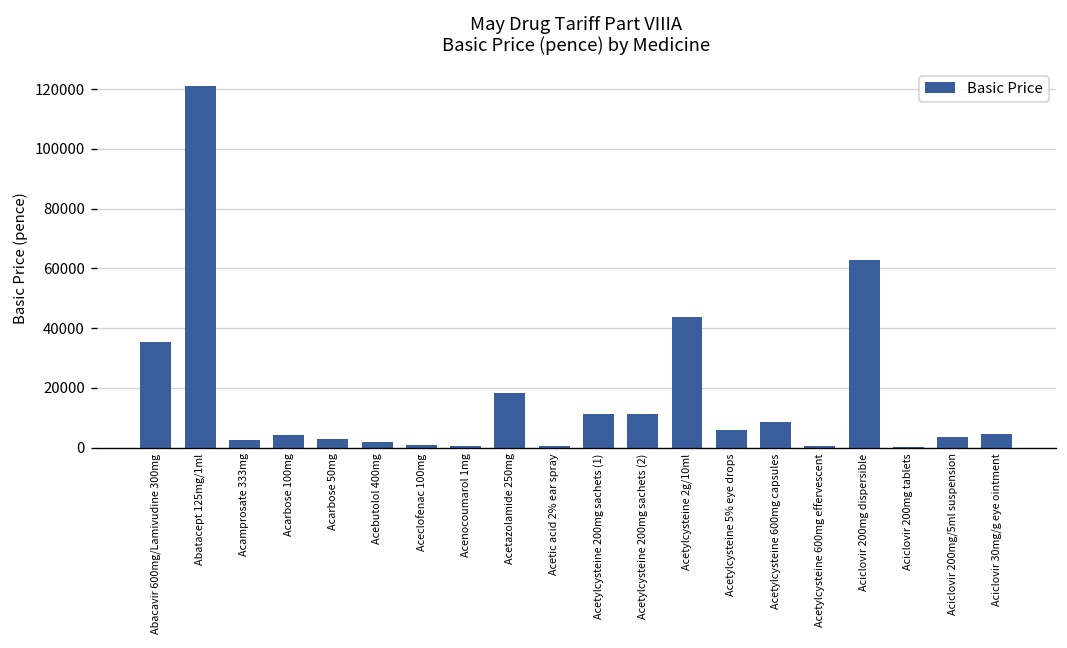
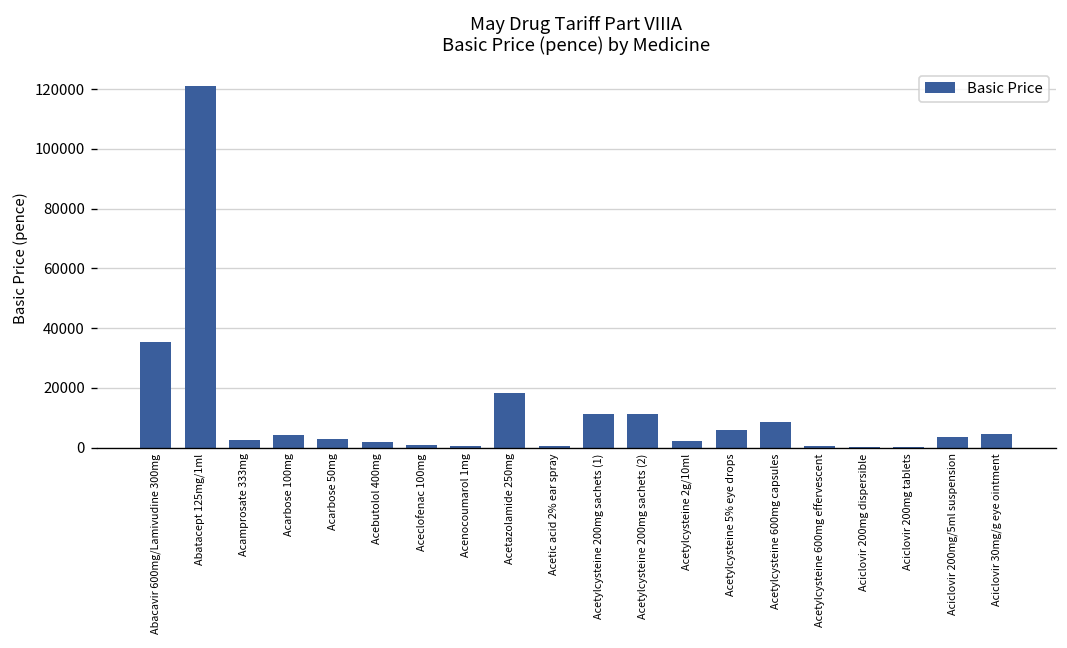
Acetylcysteine 2g/10ml: 44000 -> 2000
Aciclovir 200mg dispersible: 63000 -> 0
